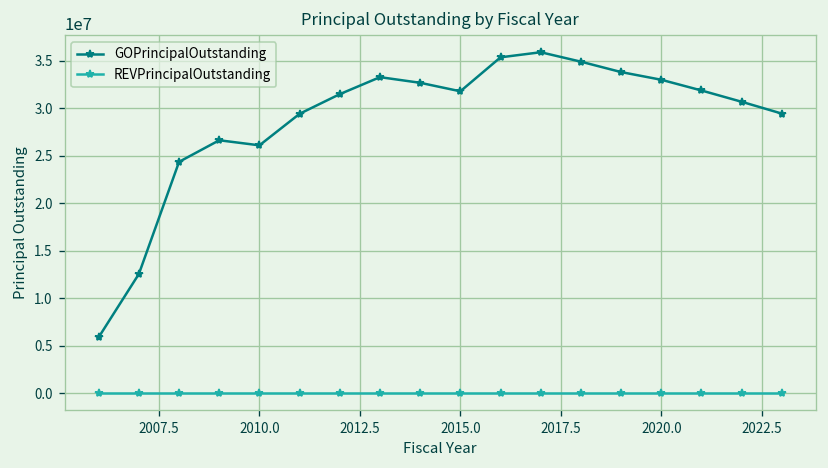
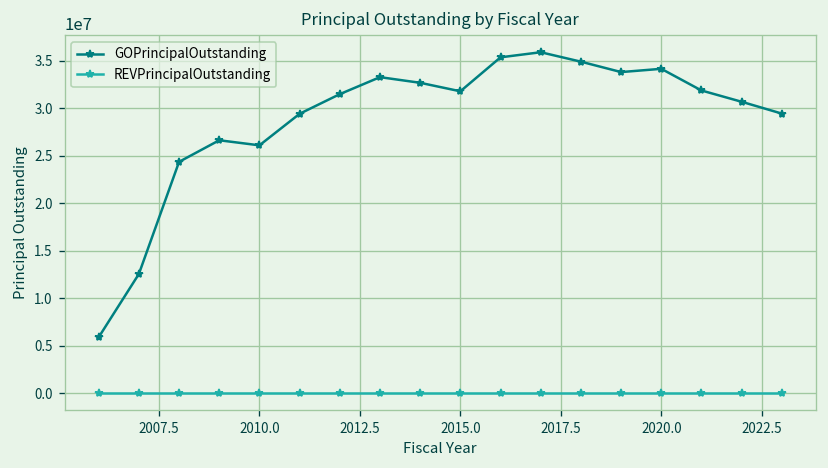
GOPrincipalOutstanding, 2020.0: 33000000 -> 34000000
